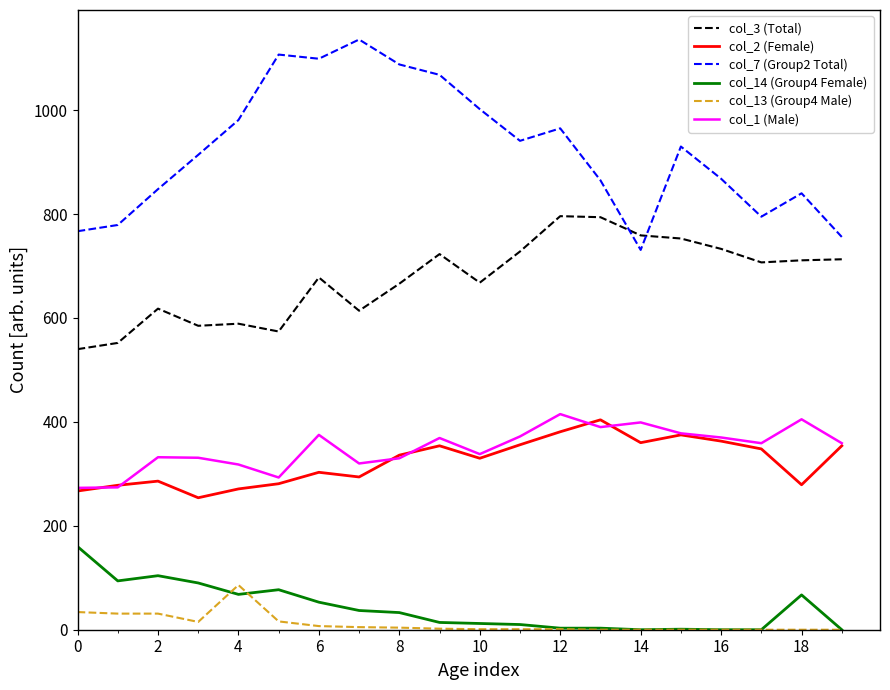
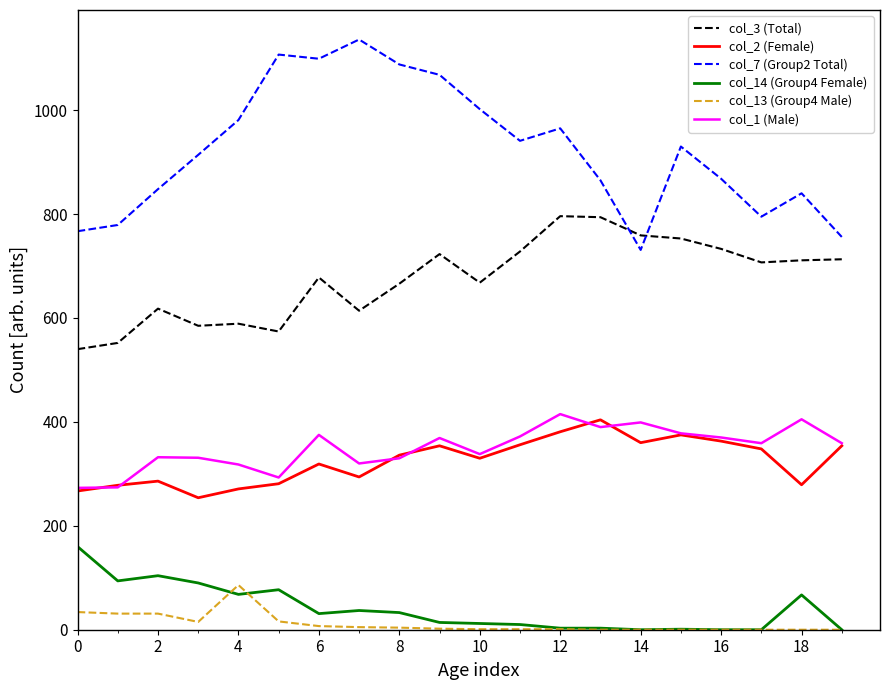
col_2 (Female), 6: 300 -> 320
col_14 (Group4 Female), 6: 50 -> 30
